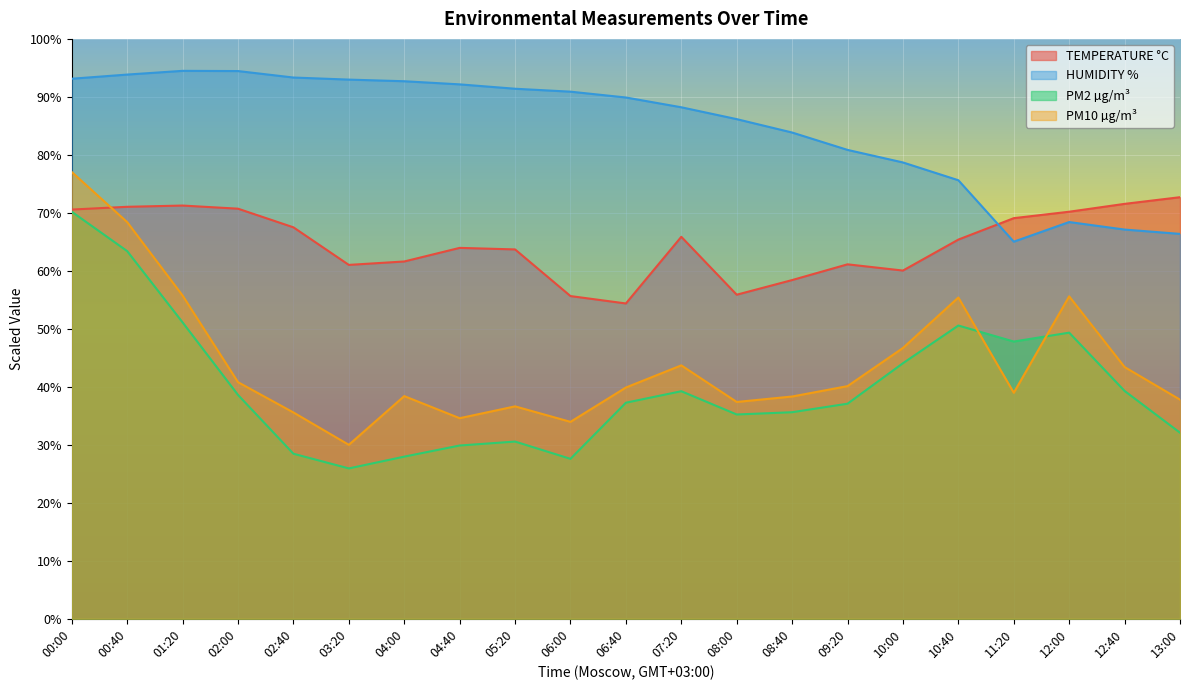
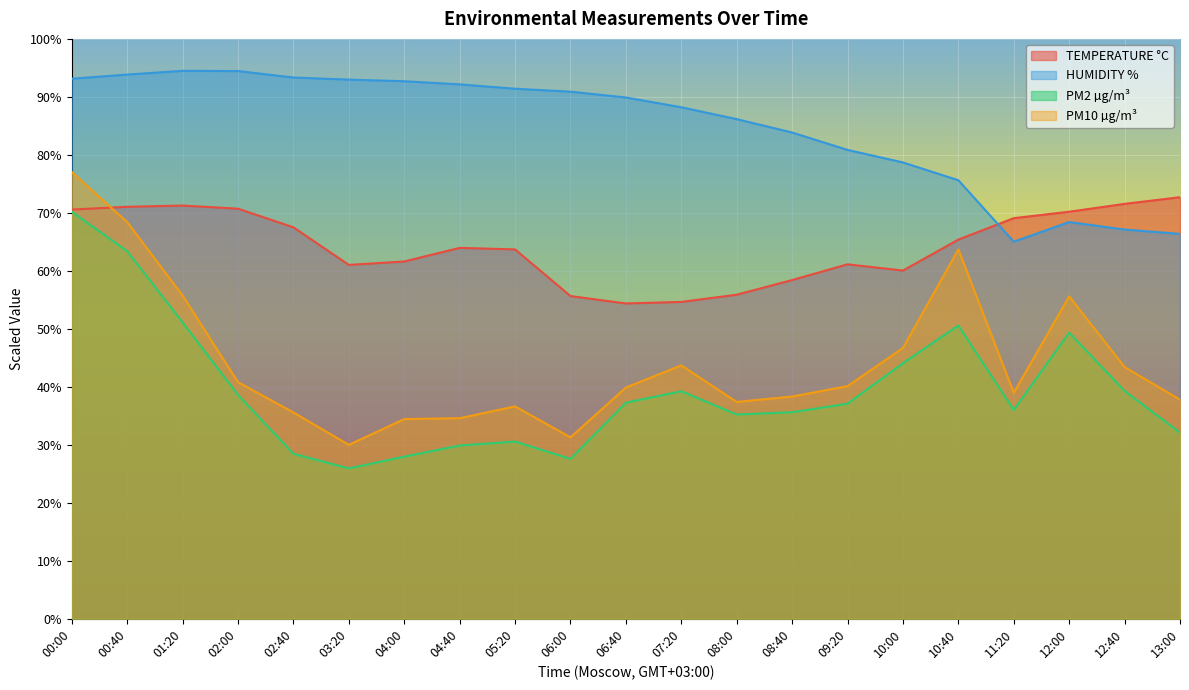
PM10 µg/m³, 04:00: 38% -> 34%
PM10 µg/m³, 06:00: 34% -> 31%
TEMPERATURE °C, 07:20: 66% -> 55%
PM10 µg/m³, 10:40: 55% -> 64%
PM2 µg/m³, 11:20: 48% -> 36%
